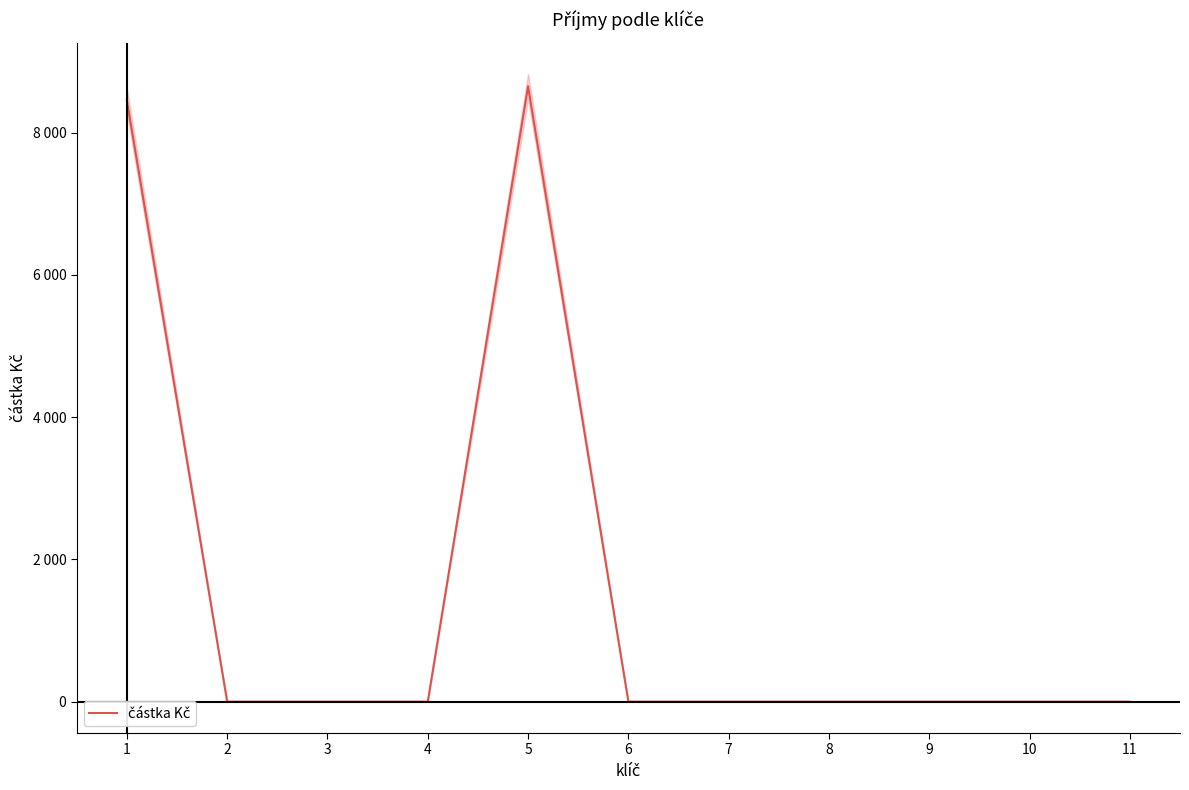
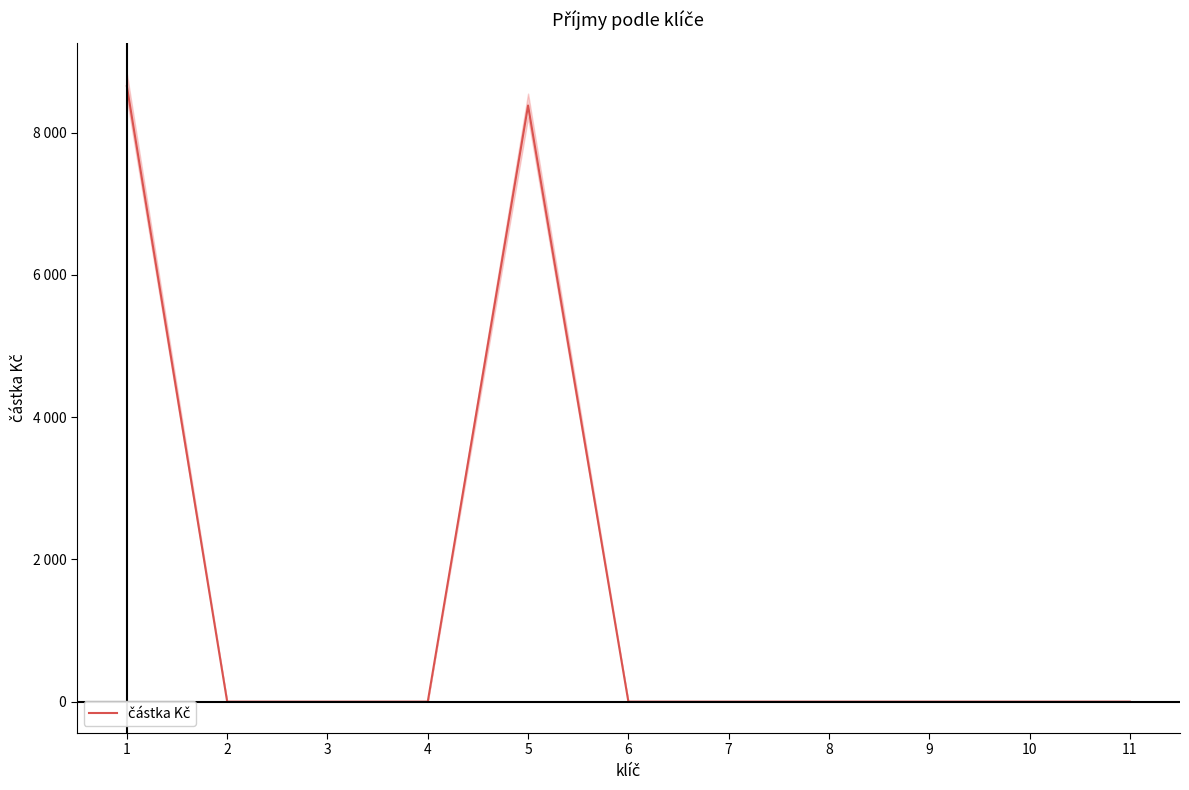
částka Kč, 1: 8500 -> 8700
částka Kč, 5: 8700 -> 8400
